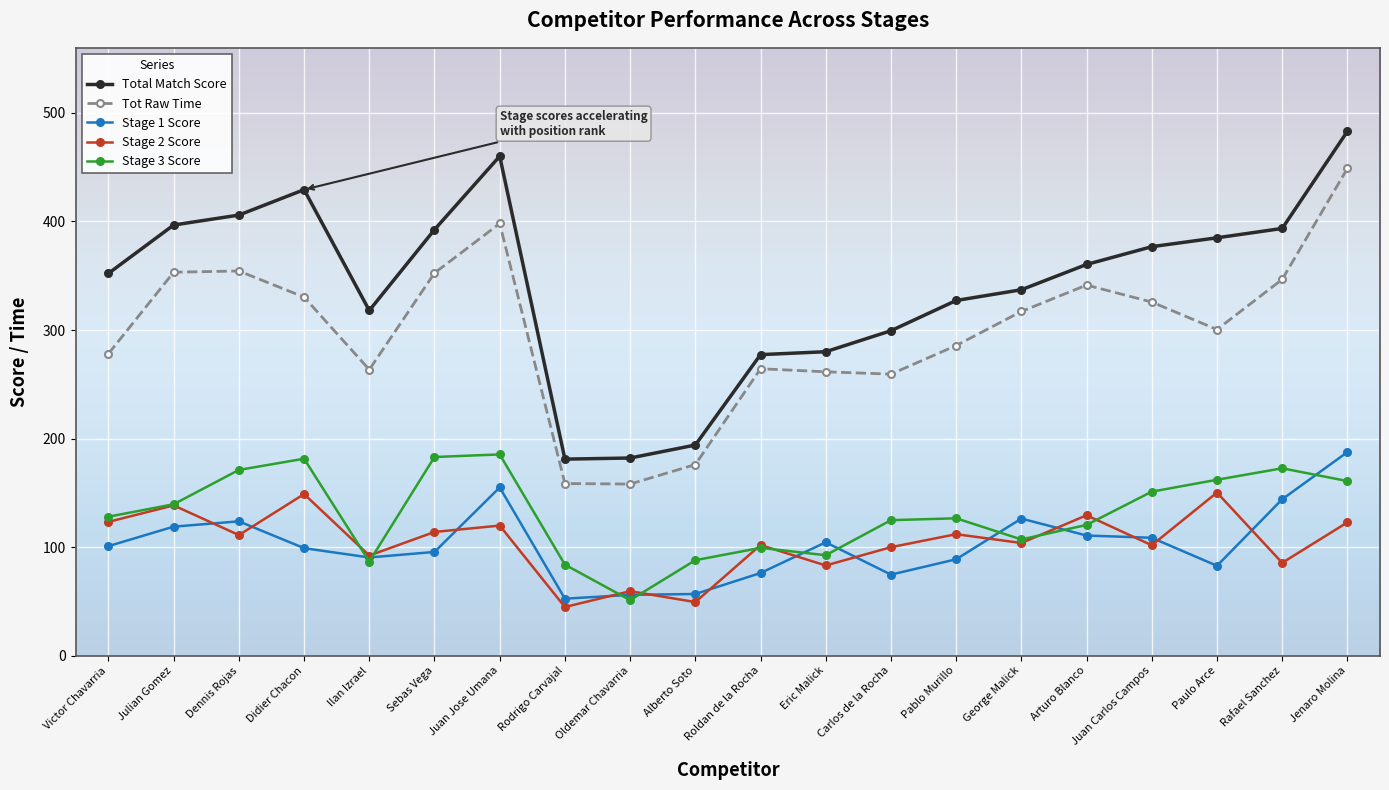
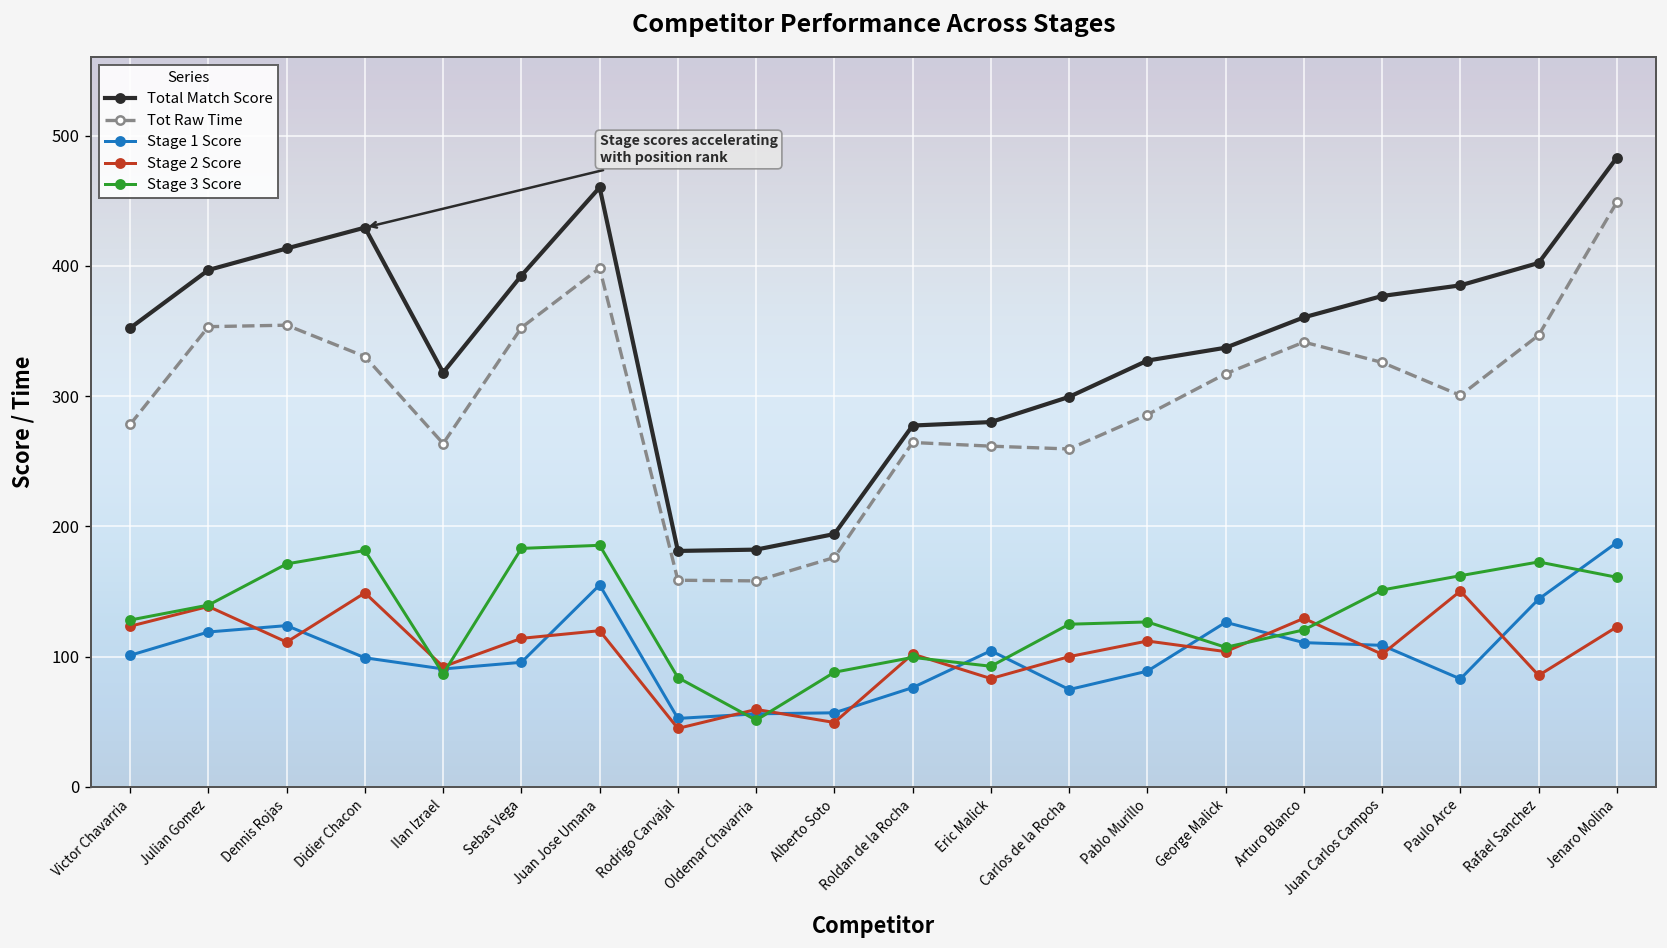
Total Match Score, Dennis Rojas: 406 -> 413
Total Match Score, Rafael Sanchez: 394 -> 402
